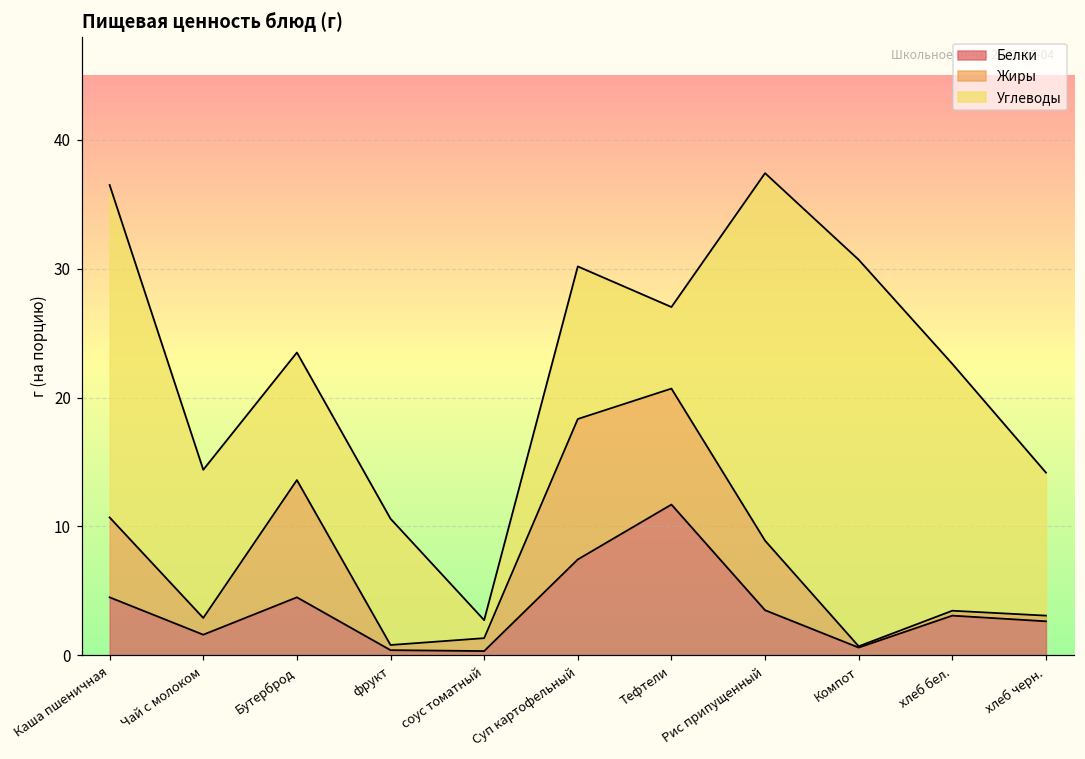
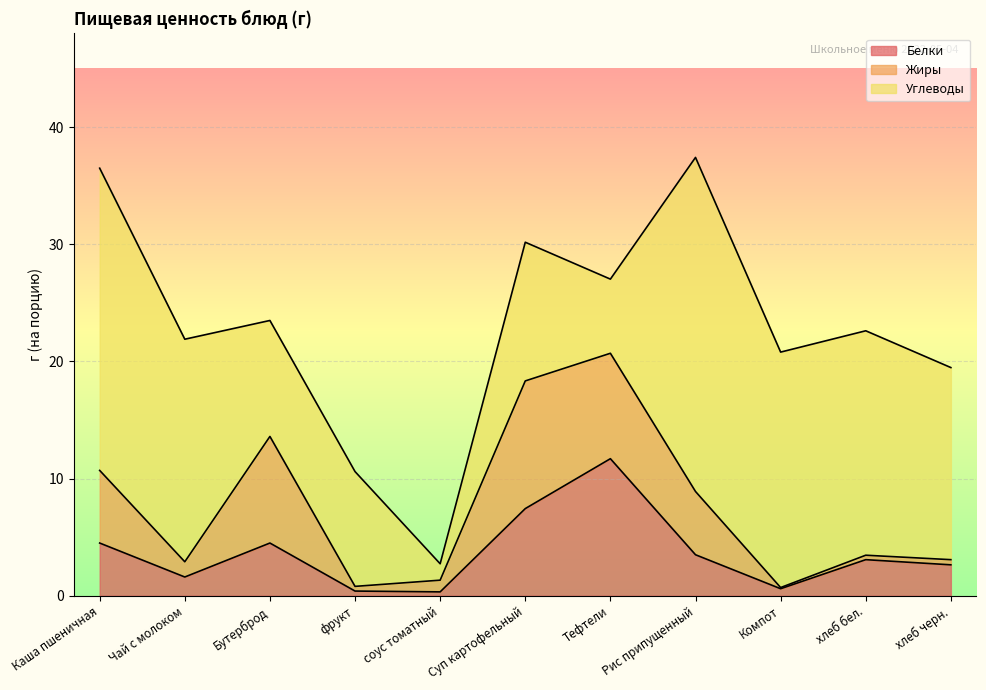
Углеводы, Чай с молоком: 11.5 -> 19.0
Углеводы, Компот: 30.0 -> 20.1
Углеводы, хлеб черн.: 11.1 -> 16.4
